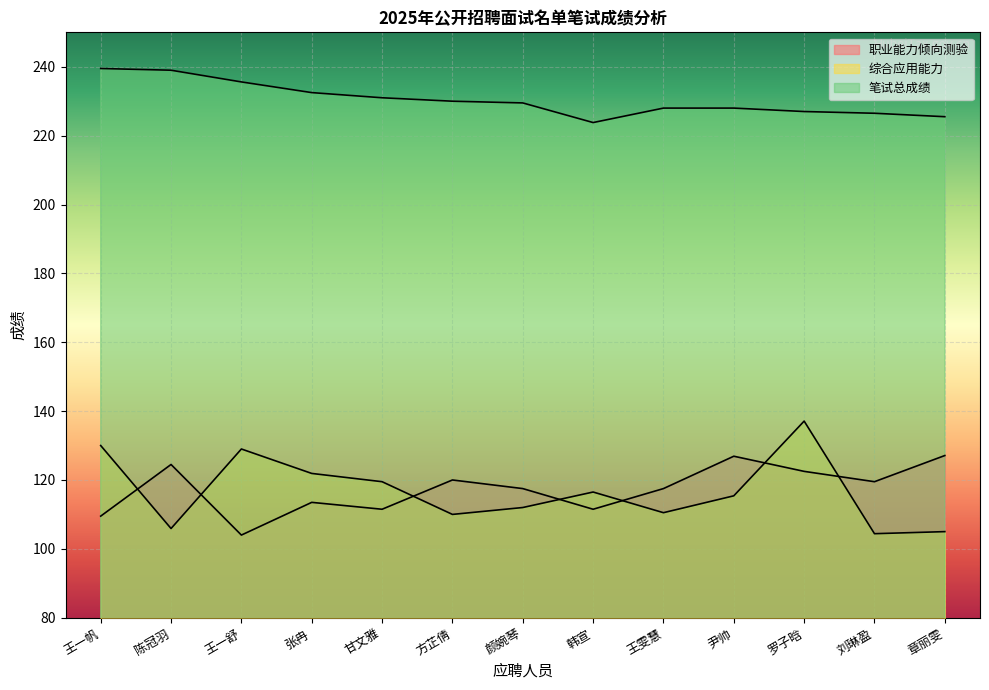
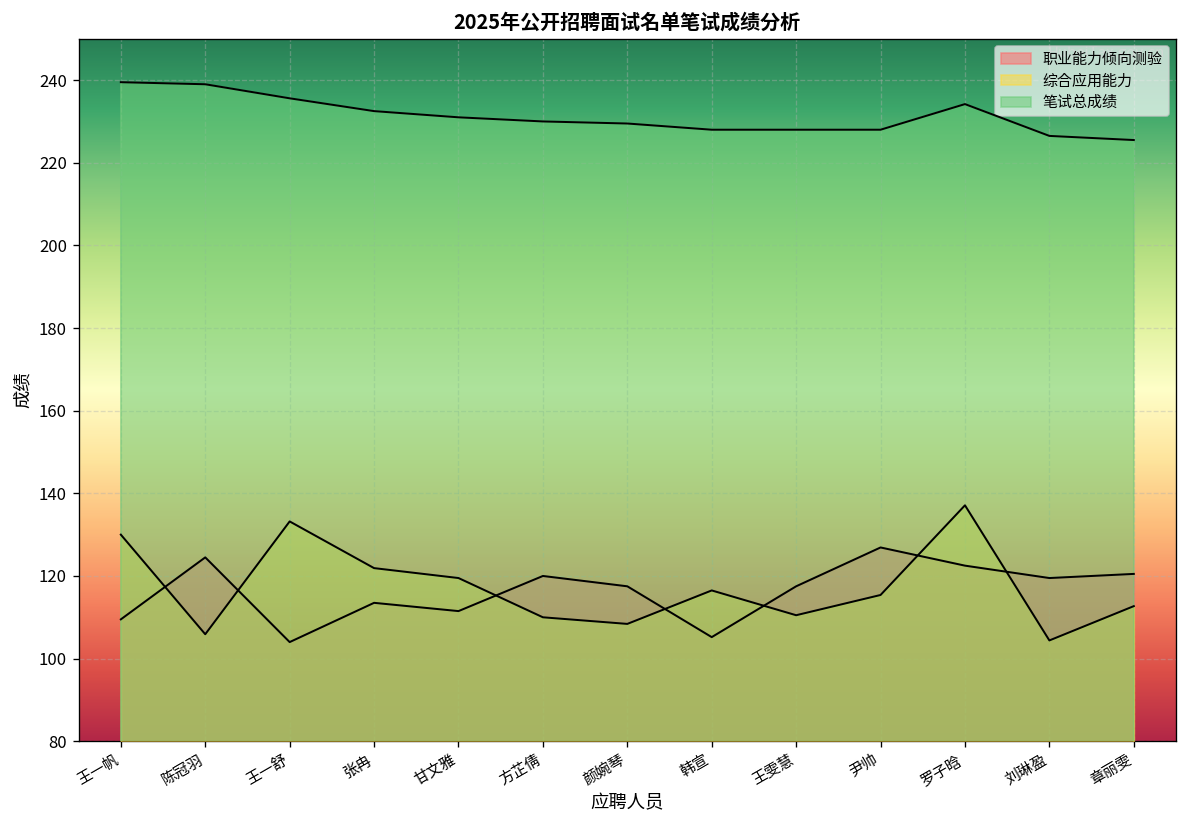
综合应用能力, 王一舒: 129 -> 133
综合应用能力, 颜婉琴: 112 -> 108
职业能力倾向测验, 韩宣: 112 -> 105
笔试总成绩, 韩宣: 224 -> 228
笔试总成绩, 罗子晗: 227 -> 234
职业能力倾向测验, 章丽雯: 127 -> 121
综合应用能力, 章丽雯: 105 -> 113
